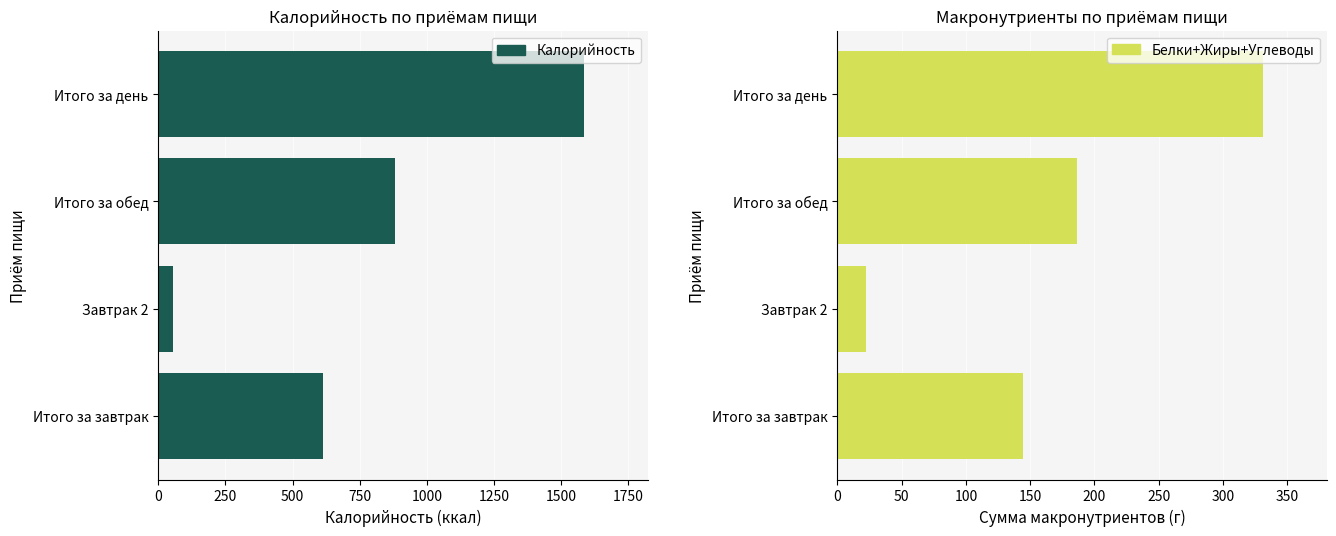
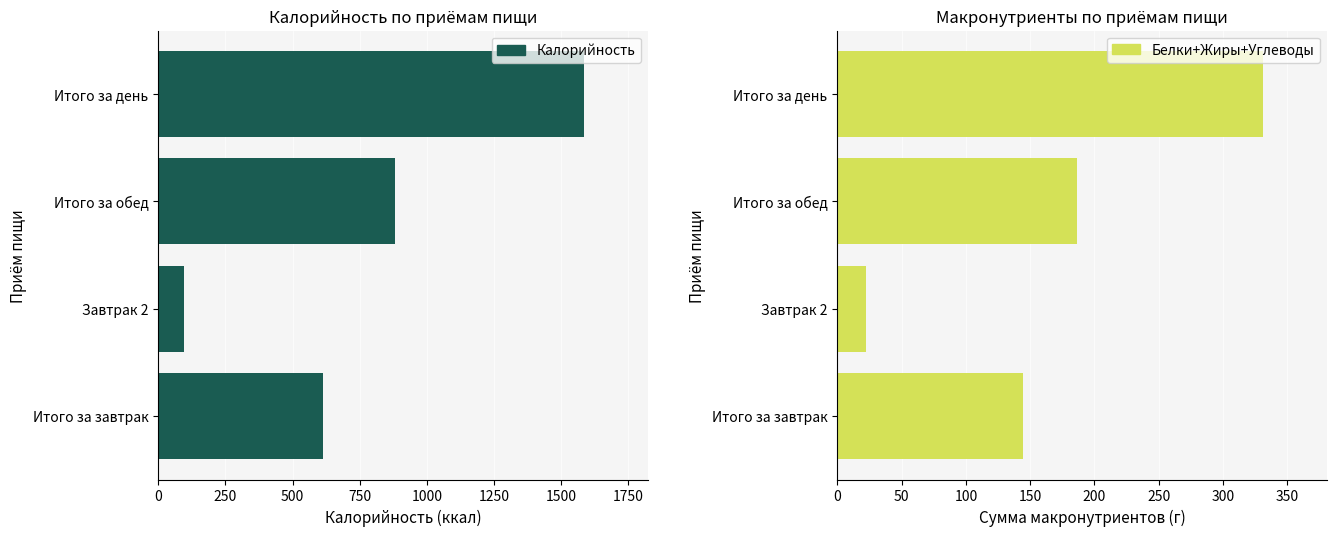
Калорийность по приёмам пищи, Завтрак 2: 50 -> 100
